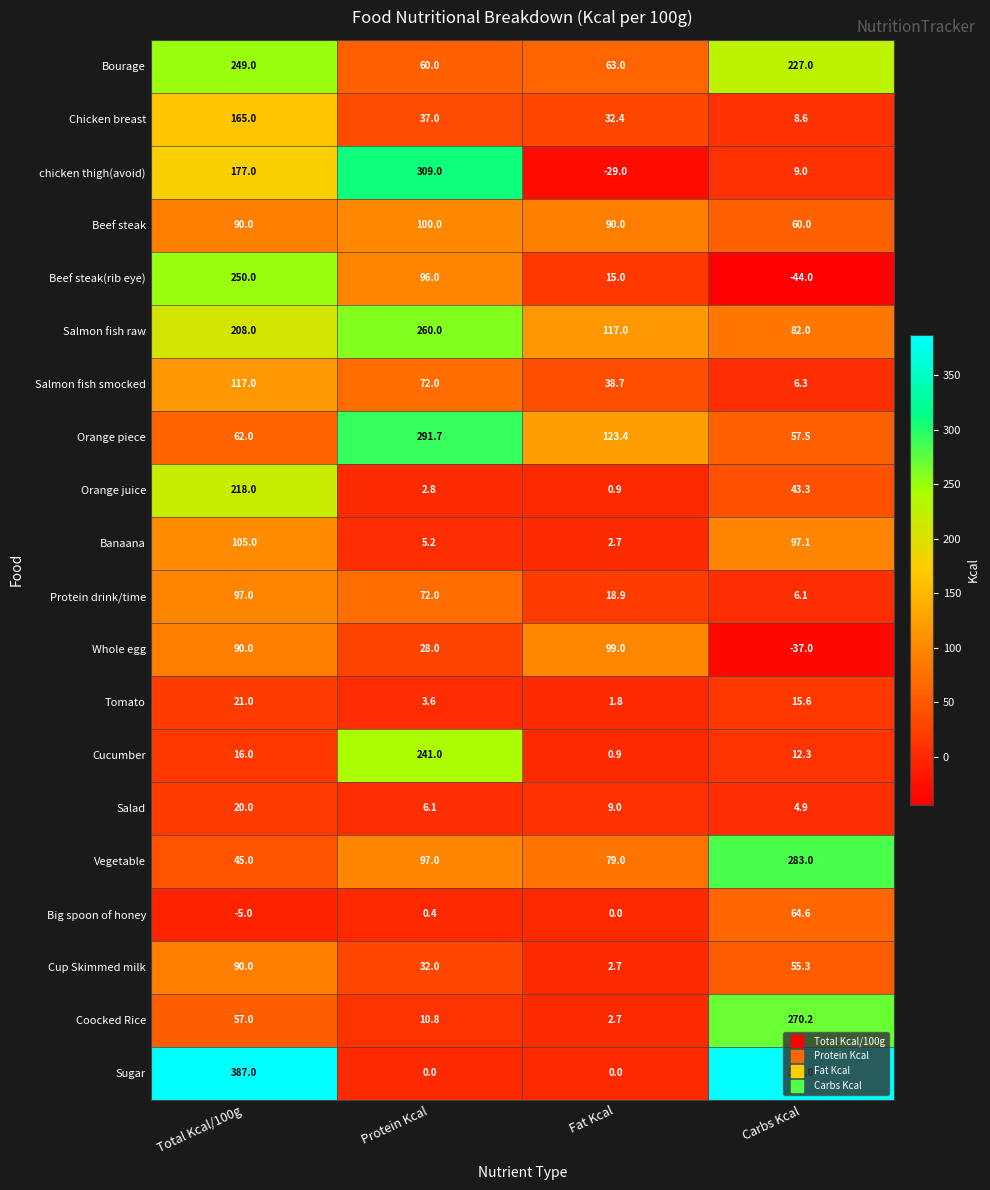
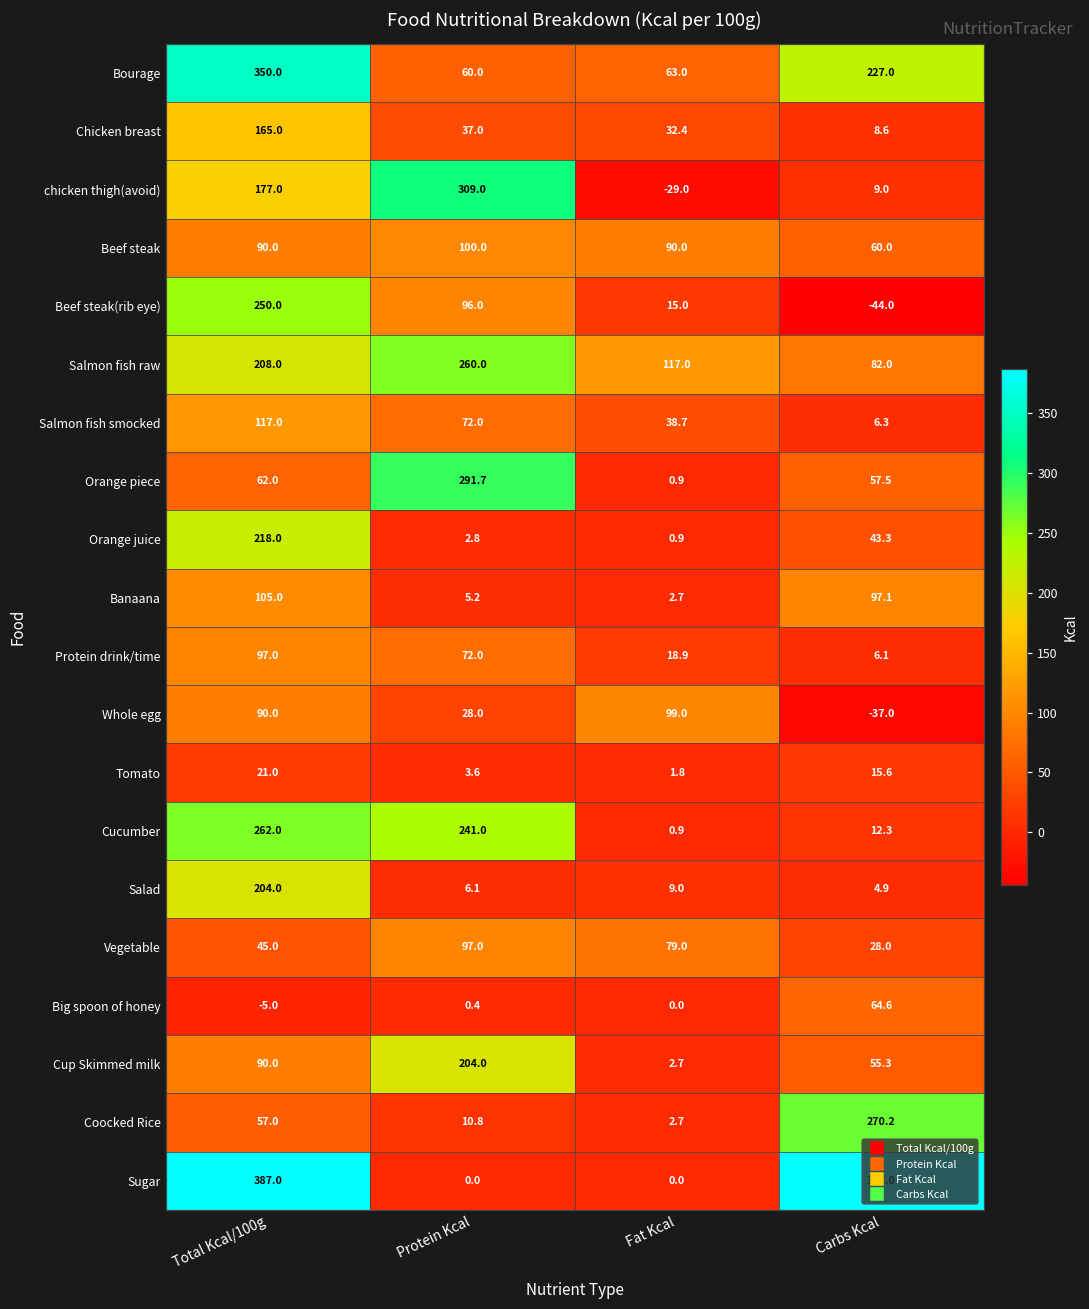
Bourage, Total Kcal/100g: 249.0 -> 350.0
Orange piece, Fat Kcal: 123.4 -> 0.9
Cucumber, Total Kcal/100g: 16.0 -> 262.0
Salad, Total Kcal/100g: 20.0 -> 204.0
Vegetable, Carbs Kcal: 283.0 -> 28.0
Cup Skimmed milk, Protein Kcal: 32.0 -> 204.0
